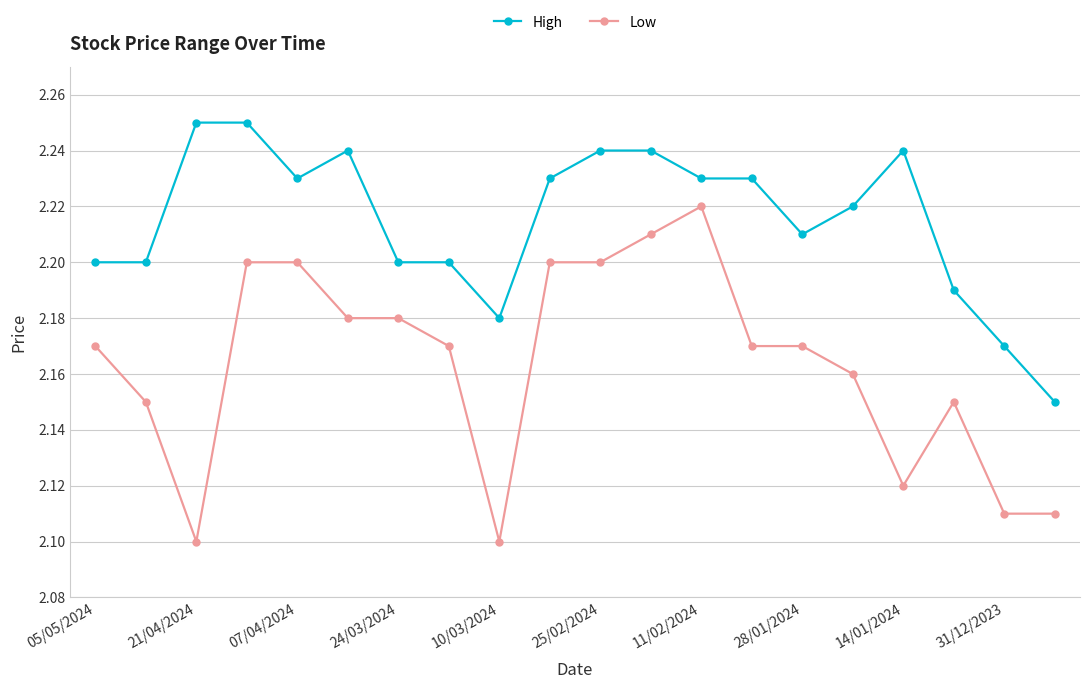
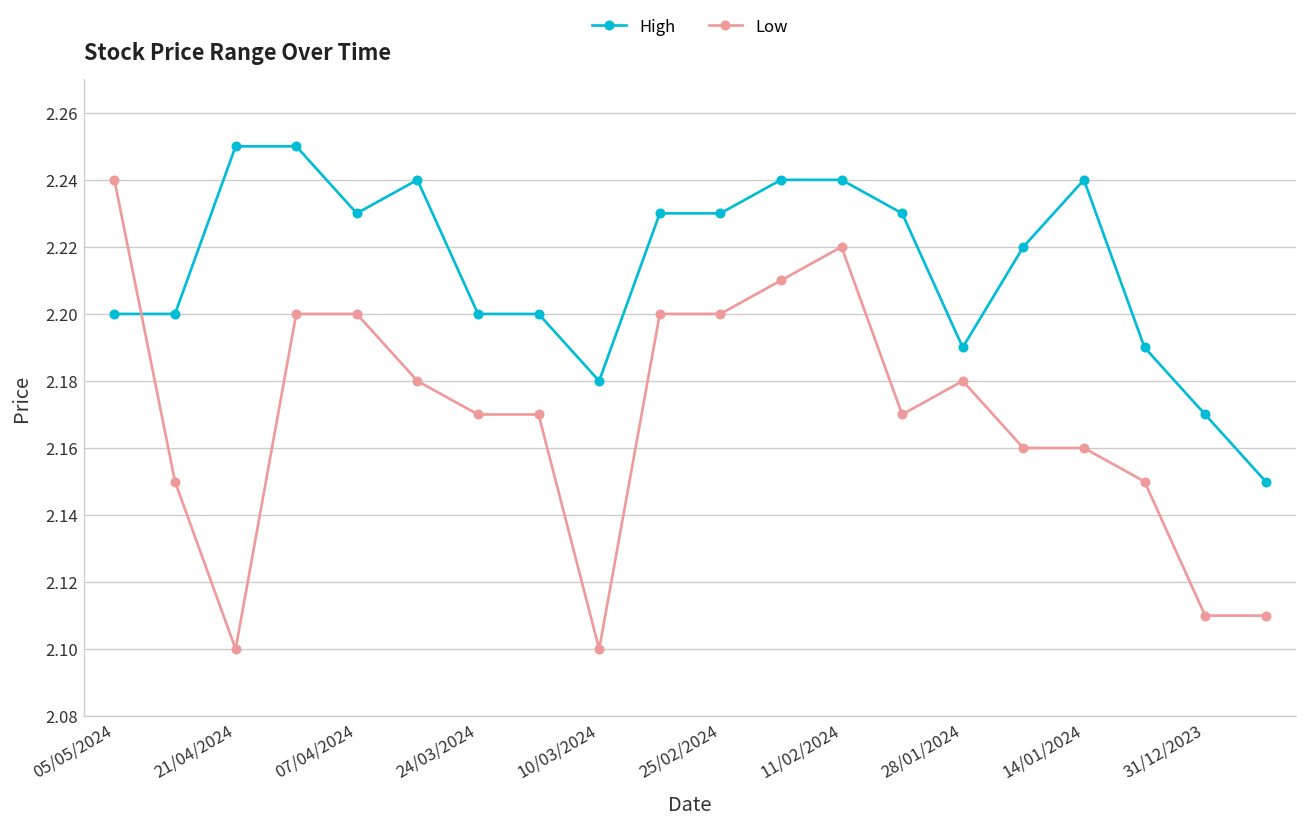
Low, 05/05/2024: 2.17 -> 2.24
Low, 24/03/2024: 2.18 -> 2.17
High, 25/02/2024: 2.24 -> 2.23
High, 11/02/2024: 2.23 -> 2.24
High, 28/01/2024: 2.21 -> 2.19
Low, 28/01/2024: 2.17 -> 2.18
Low, 14/01/2024: 2.12 -> 2.16
